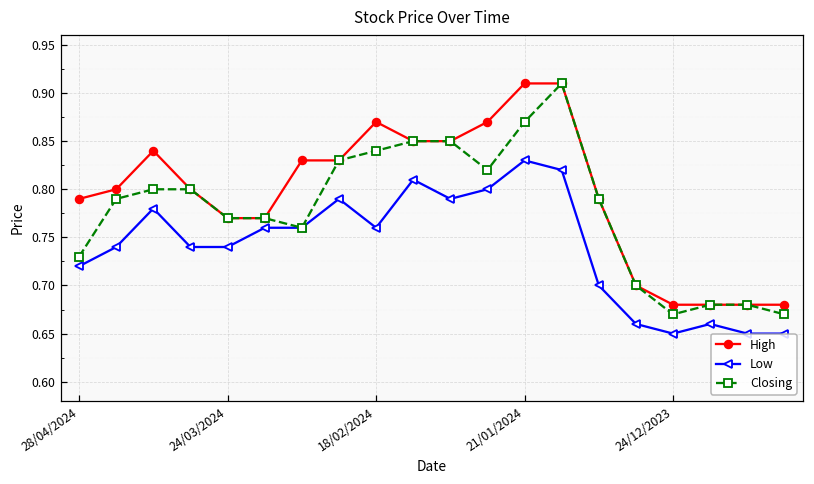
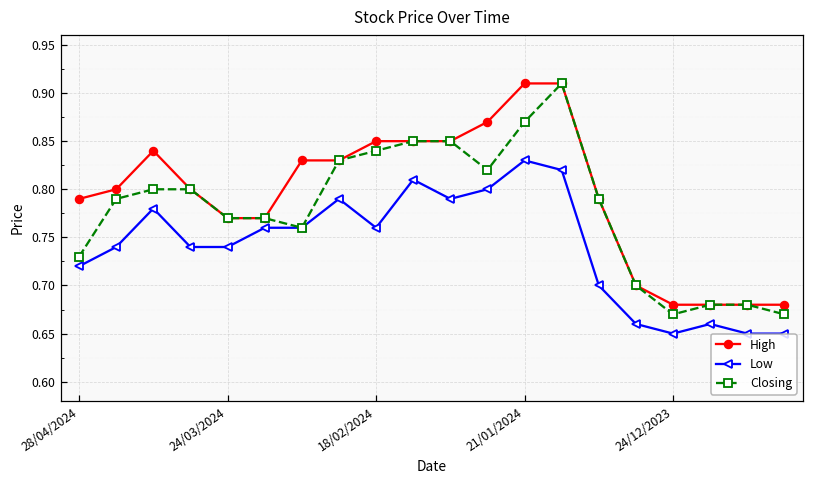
High, 18/02/2024: 0.87 -> 0.85
